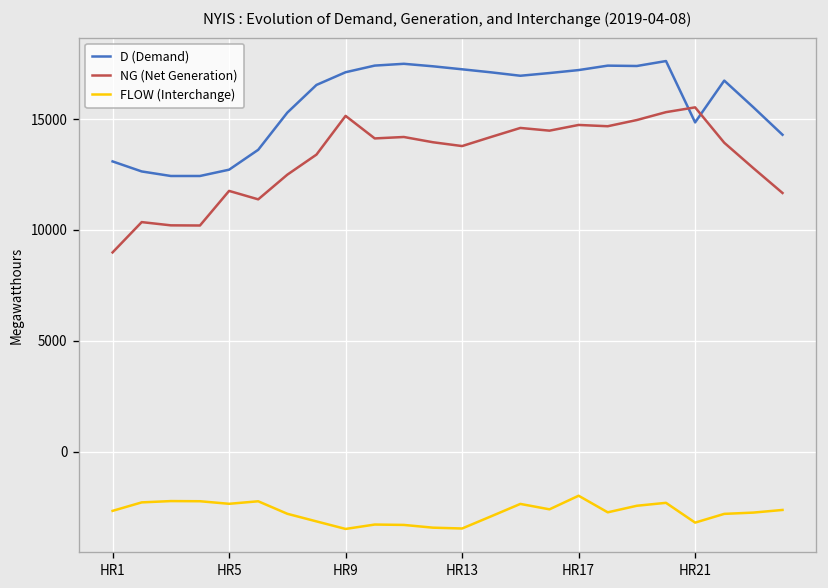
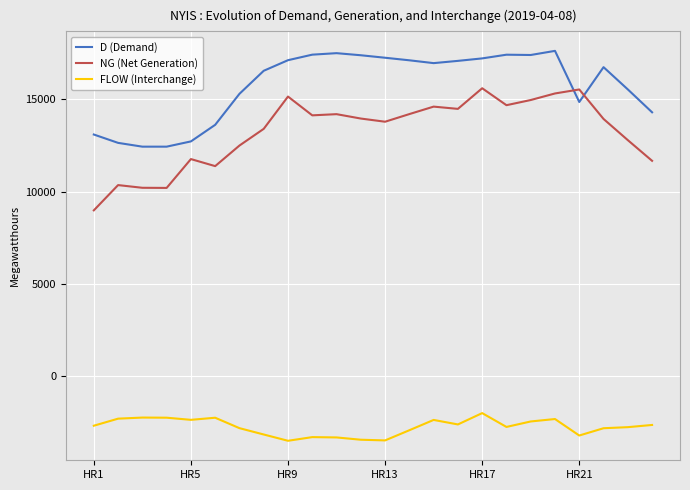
NG (Net Generation), HR17: 14700 -> 15600
